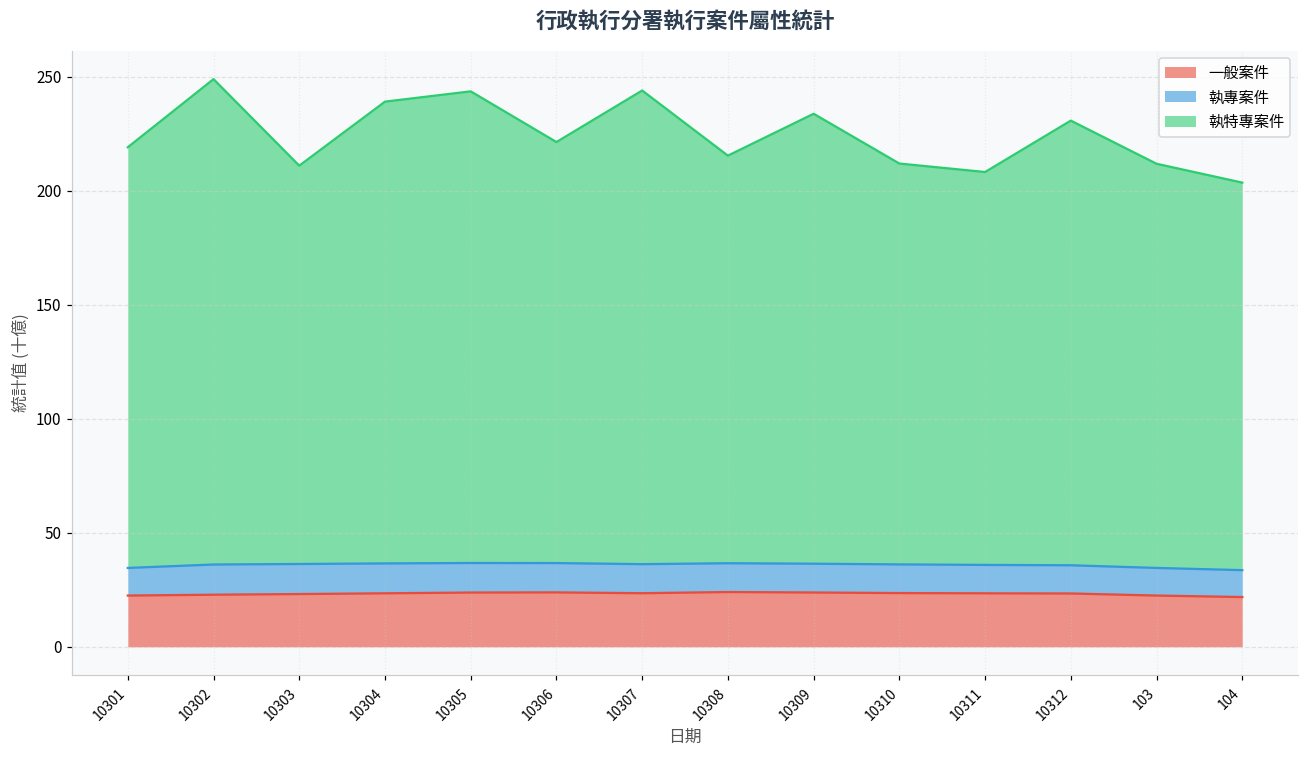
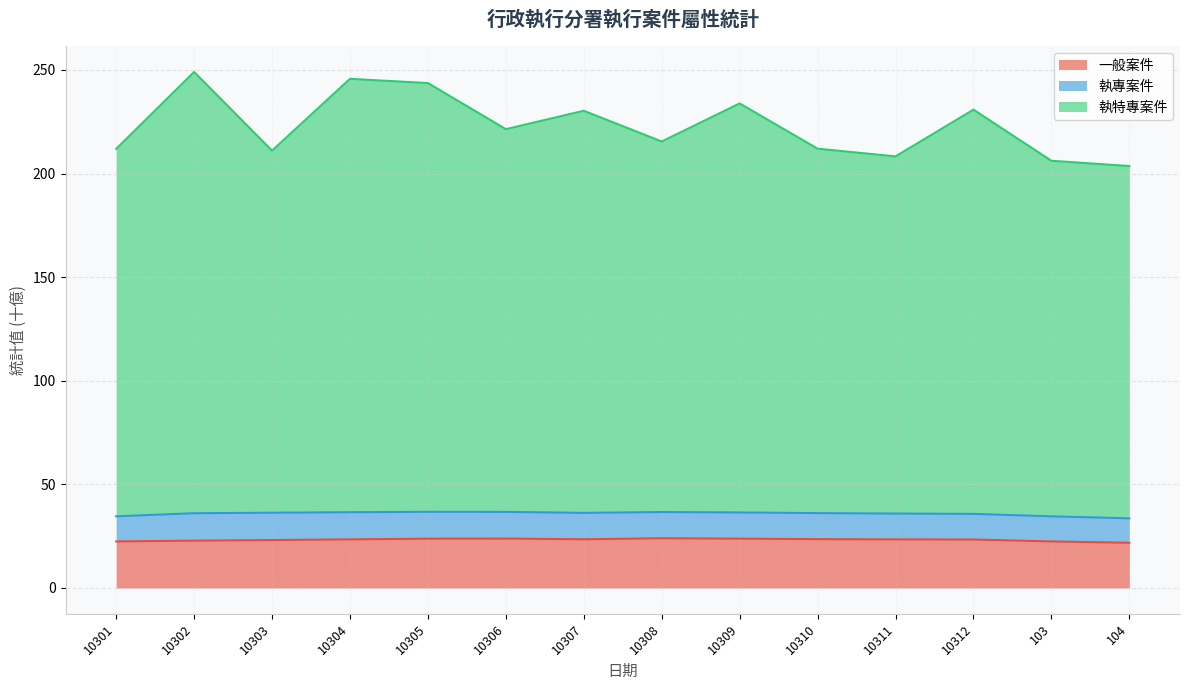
執特專案件, 10301: 185 -> 177
執特專案件, 10304: 203 -> 209
執特專案件, 10307: 208 -> 194
執特專案件, 103: 177 -> 172
